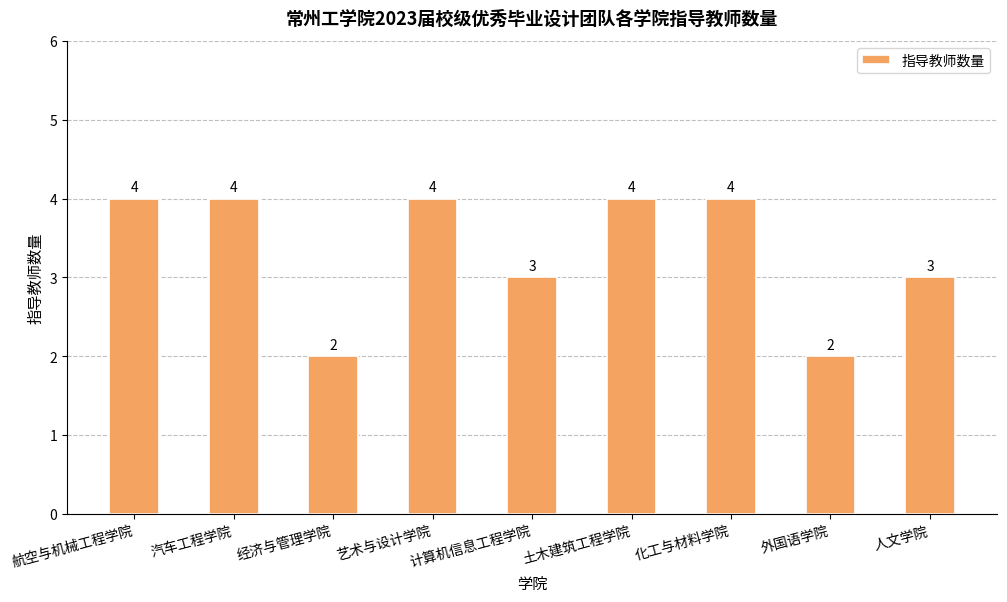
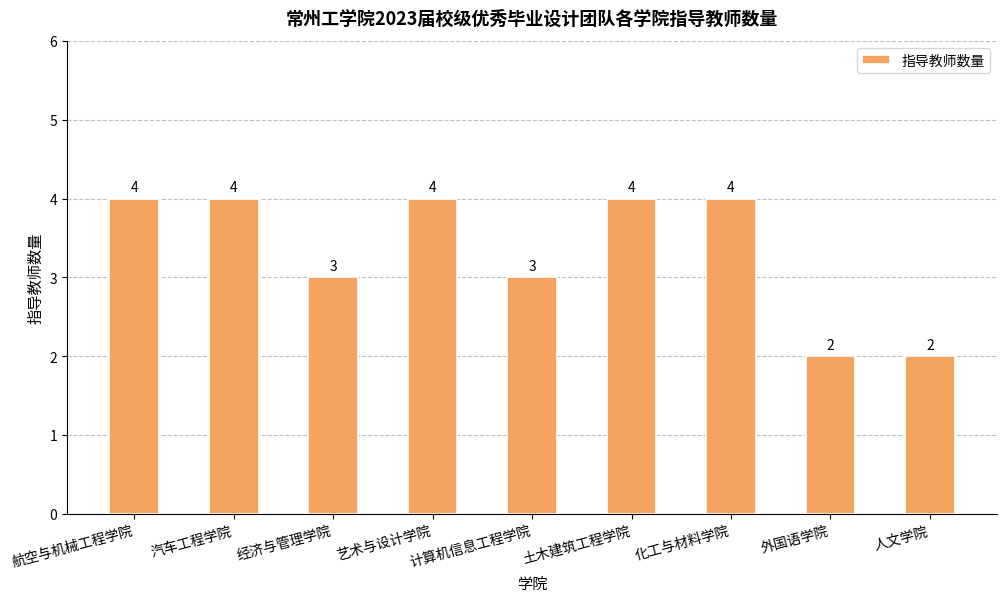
经济与管理学院: 2 -> 3
人文学院: 3 -> 2
